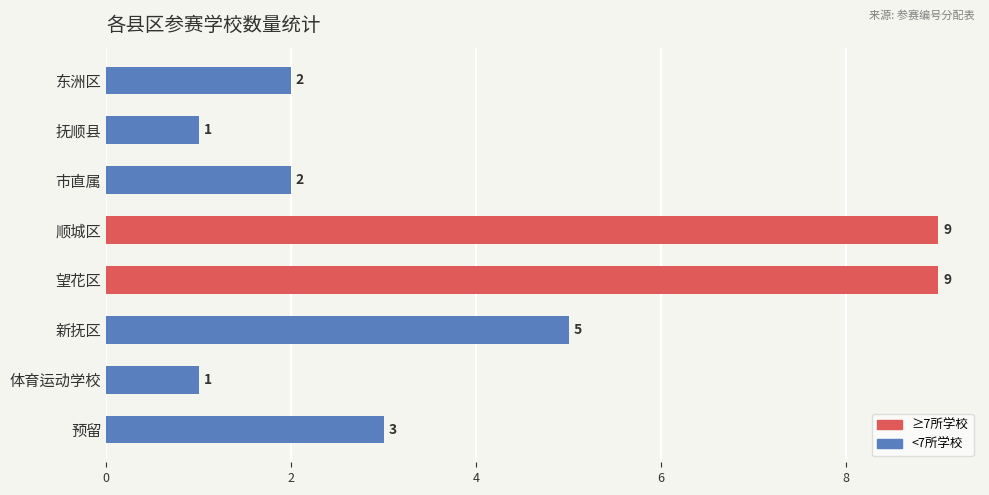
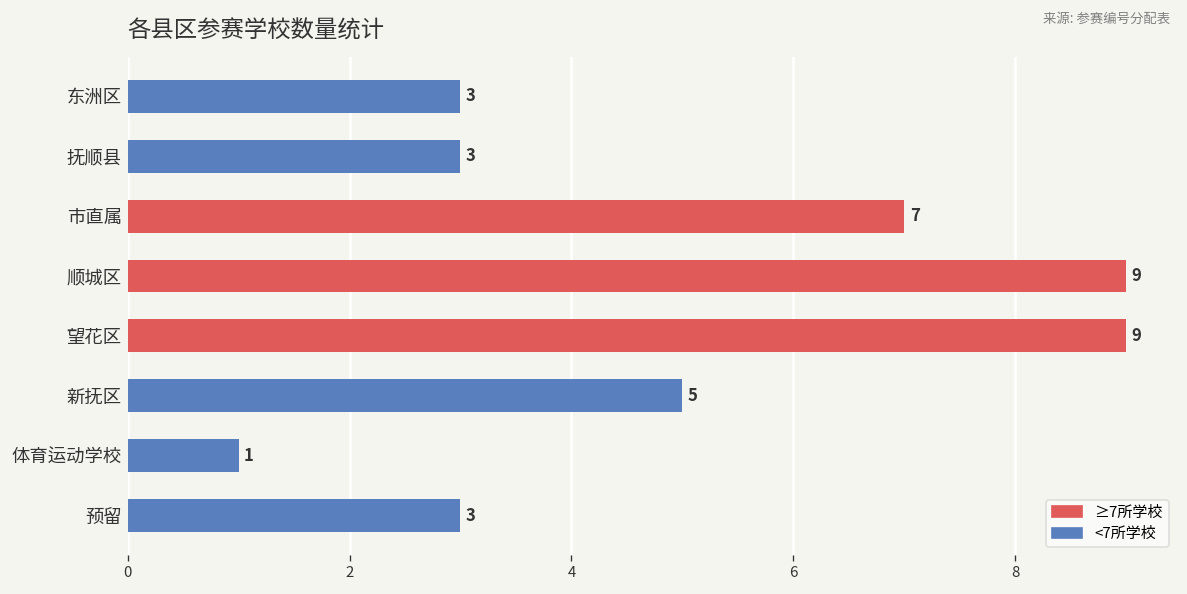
东洲区: 2 -> 3
抚顺县: 1 -> 3
市直属: 2 -> 7
